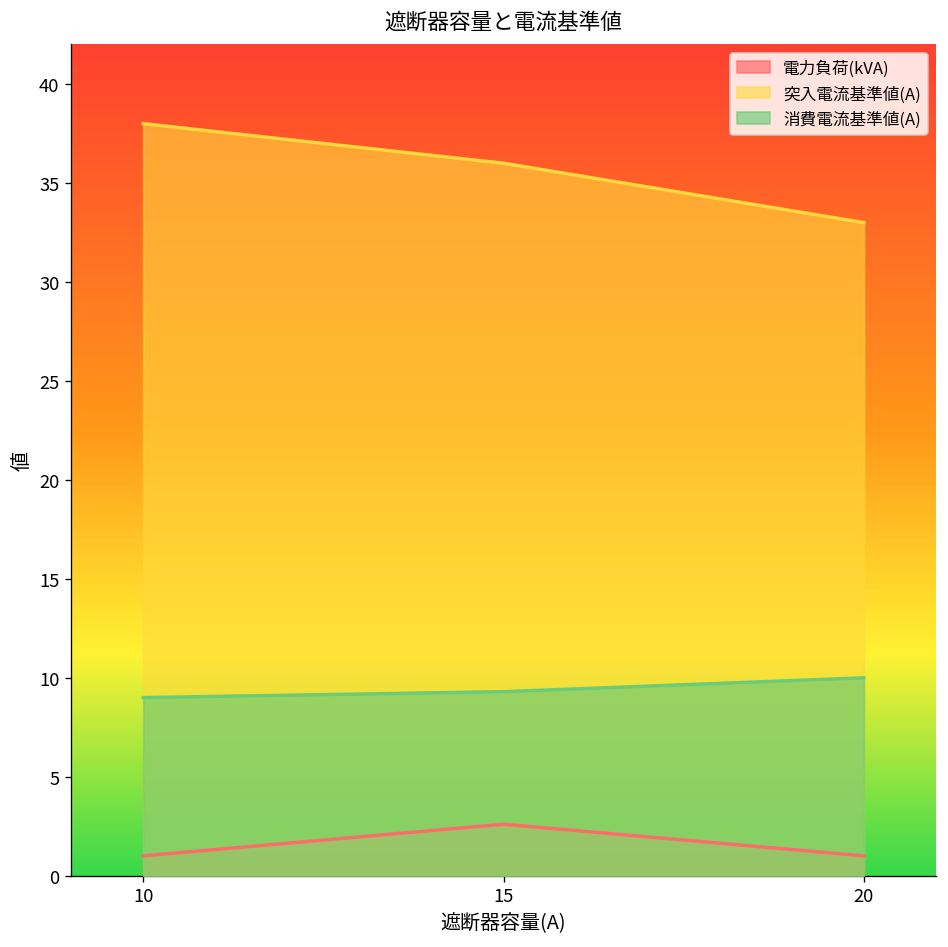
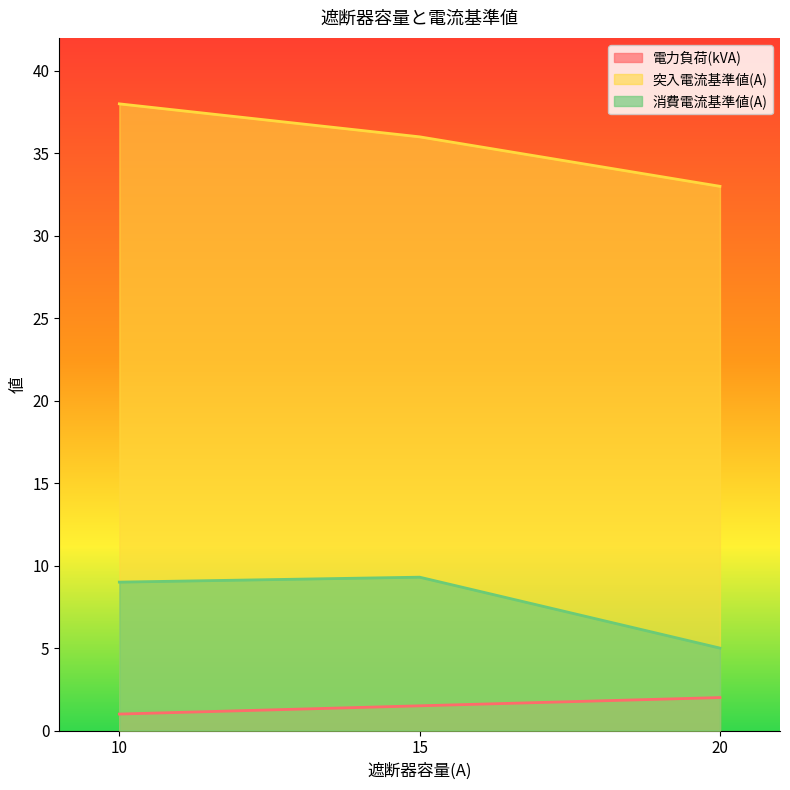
電力負荷(kVA), 15: 2.6 -> 1.5
電力負荷(kVA), 20: 1 -> 2
消費電流基準値(A), 20: 10 -> 5
